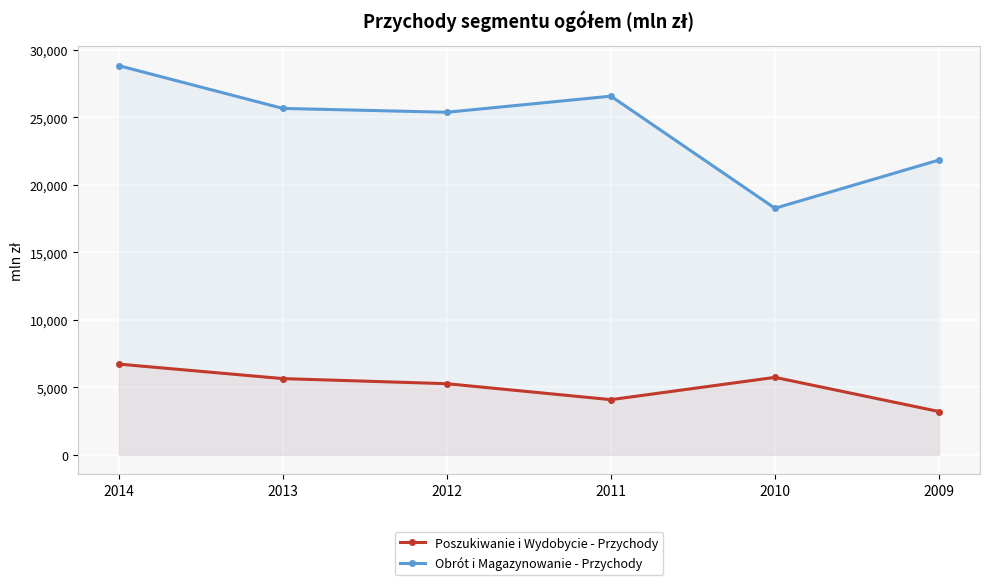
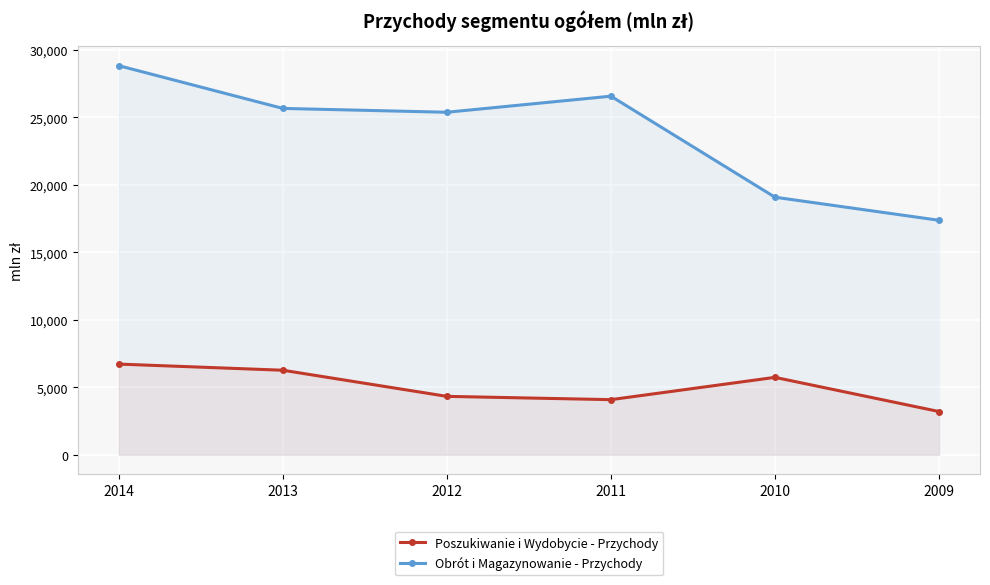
Poszukiwanie i Wydobycie - Przychody, 2013: 5,600 -> 6,300
Poszukiwanie i Wydobycie - Przychody, 2012: 5,300 -> 4,300
Obrót i Magazynowanie - Przychody, 2010: 18,300 -> 19,100
Obrót i Magazynowanie - Przychody, 2009: 21,800 -> 17,400
